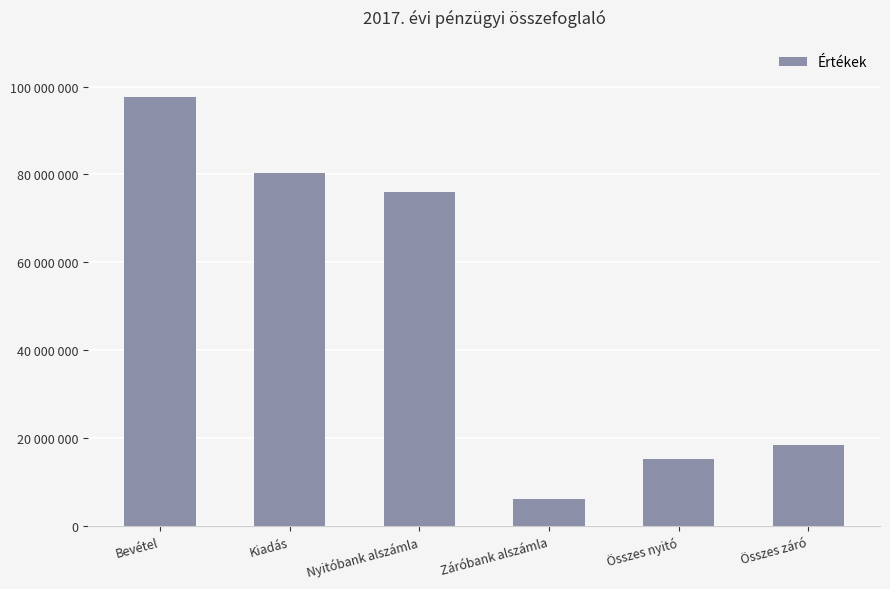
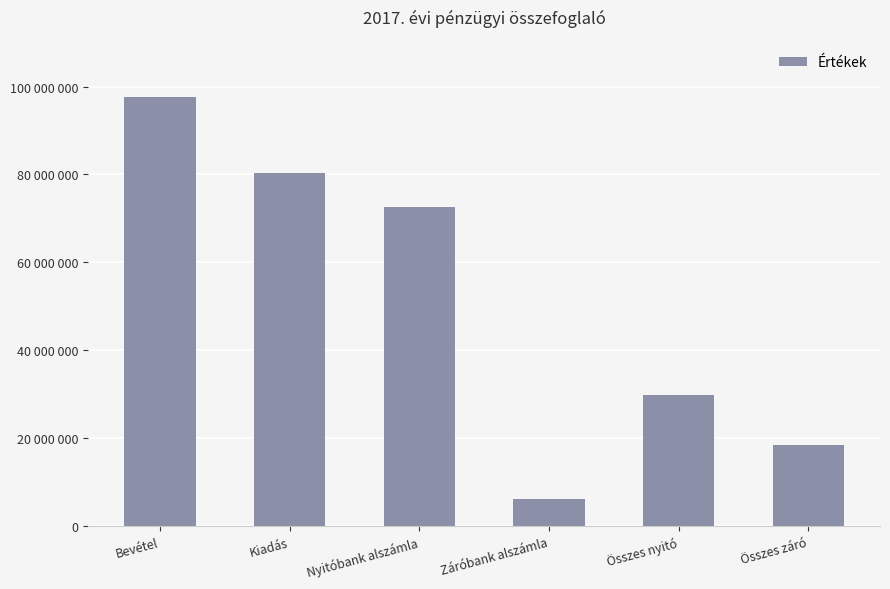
Nyitóbank alszámla: 76000000 -> 73000000
Összes nyitó: 15000000 -> 30000000
